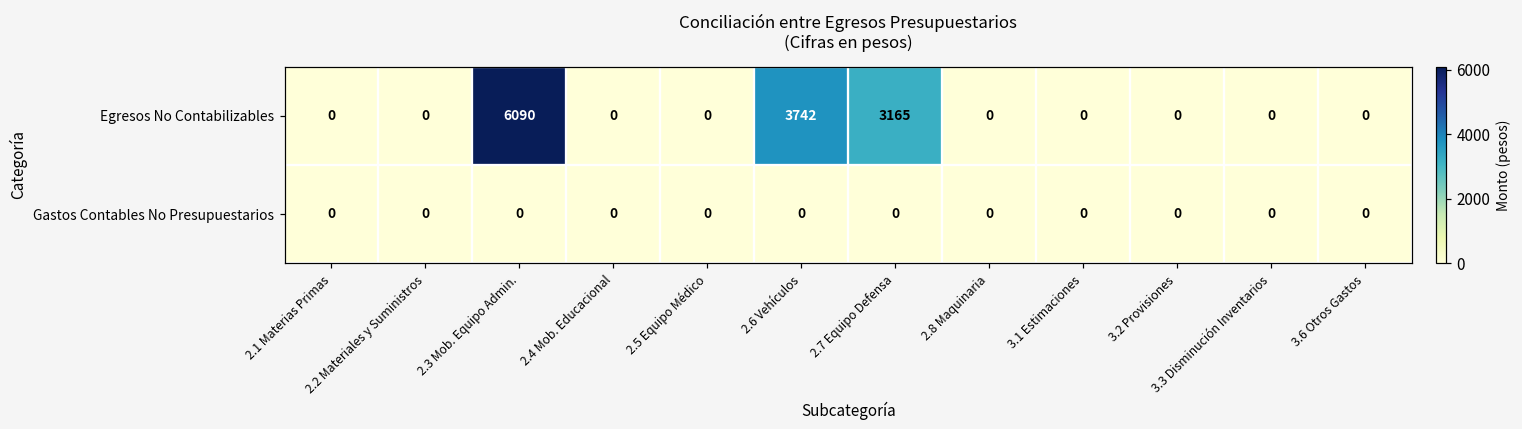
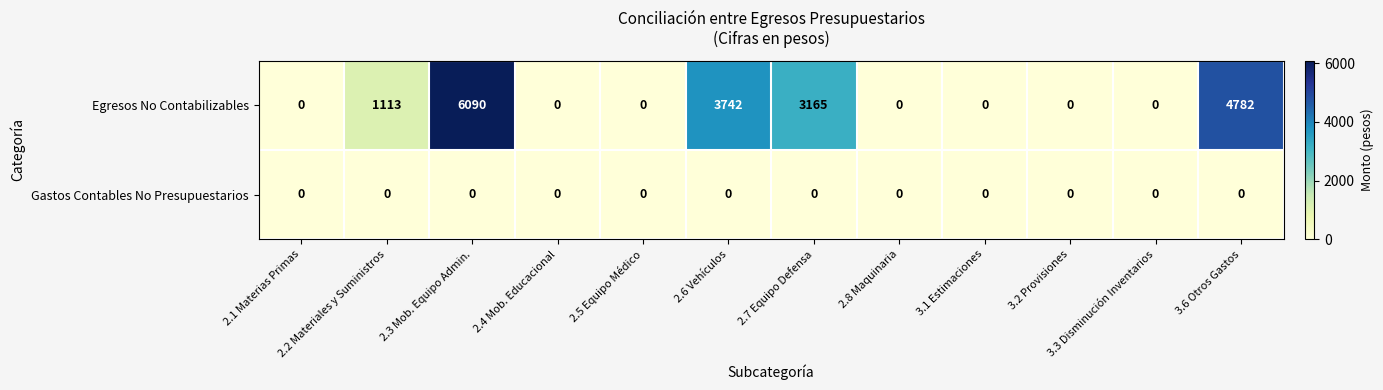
Egresos No Contabilizables, 2.2 Materiales y Suministros: 0 -> 1113
Egresos No Contabilizables, 3.6 Otros Gastos: 0 -> 4782
